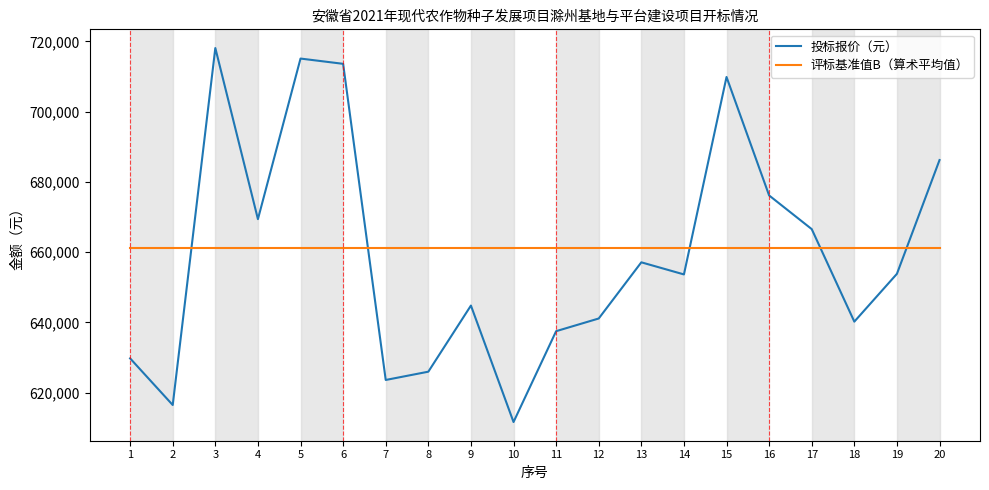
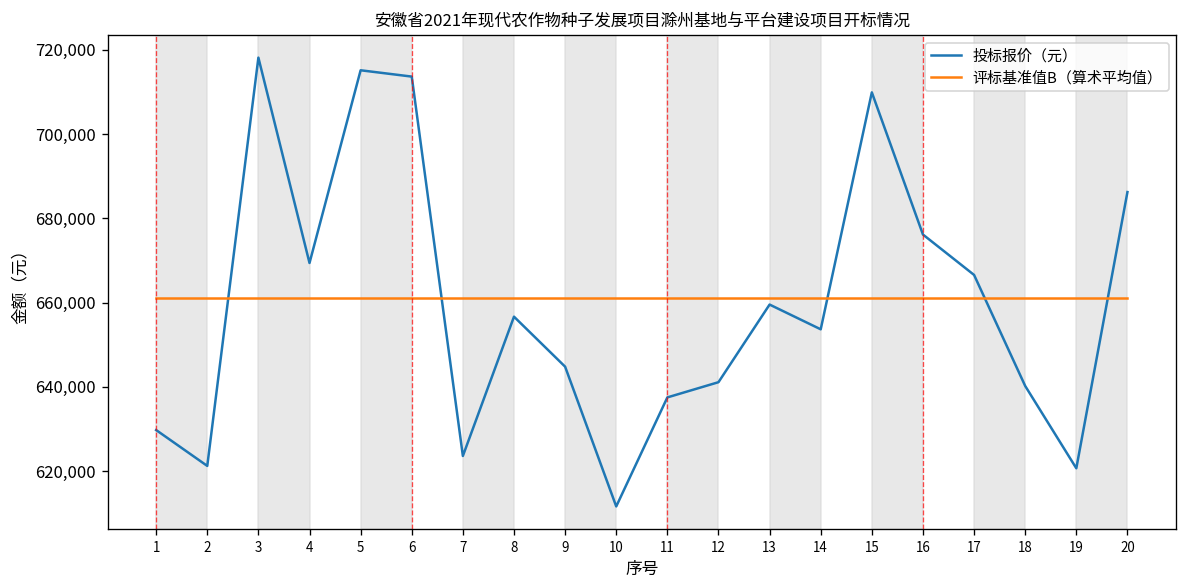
投标报价（元）, 2: 616,000 -> 621,000
投标报价（元）, 8: 626,000 -> 657,000
投标报价（元）, 13: 657,000 -> 660,000
投标报价（元）, 19: 654,000 -> 621,000
